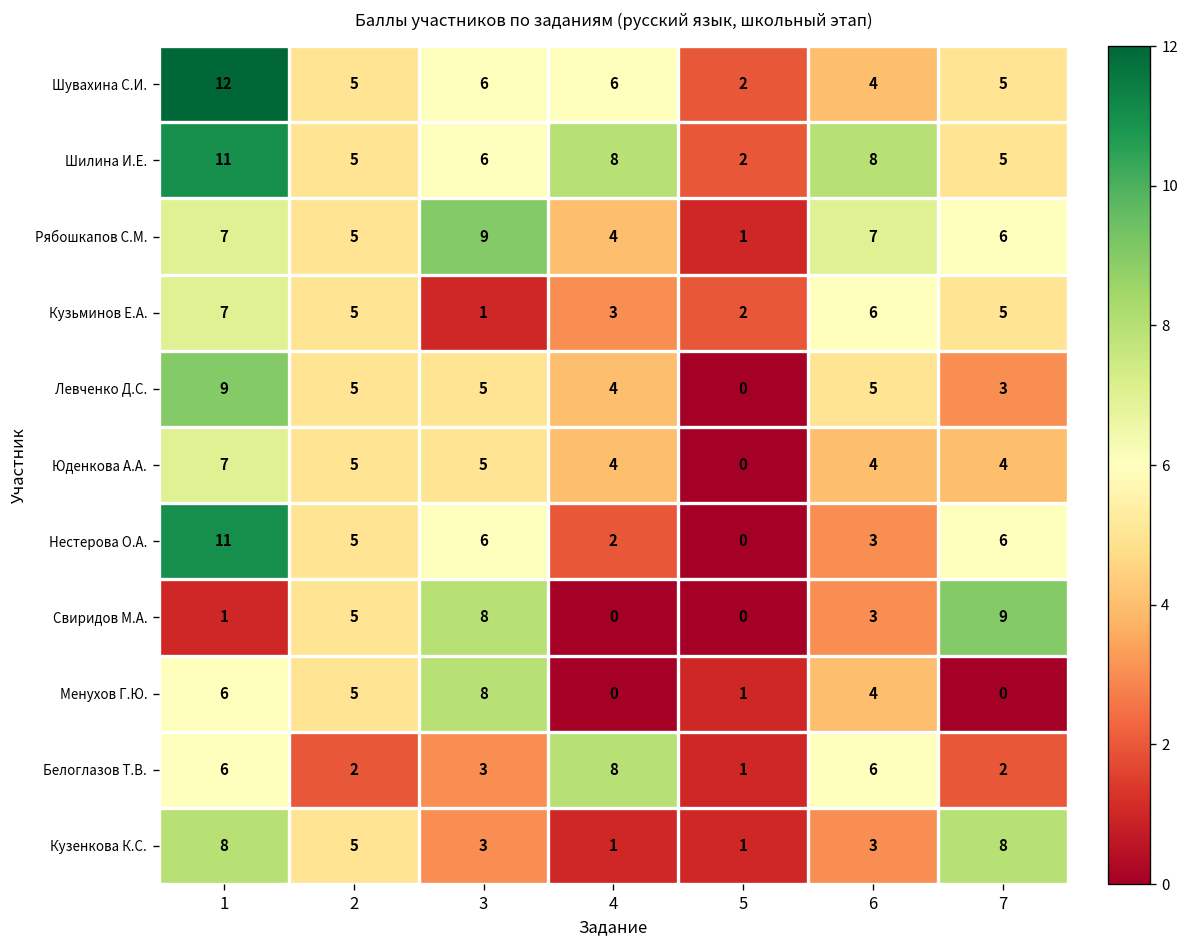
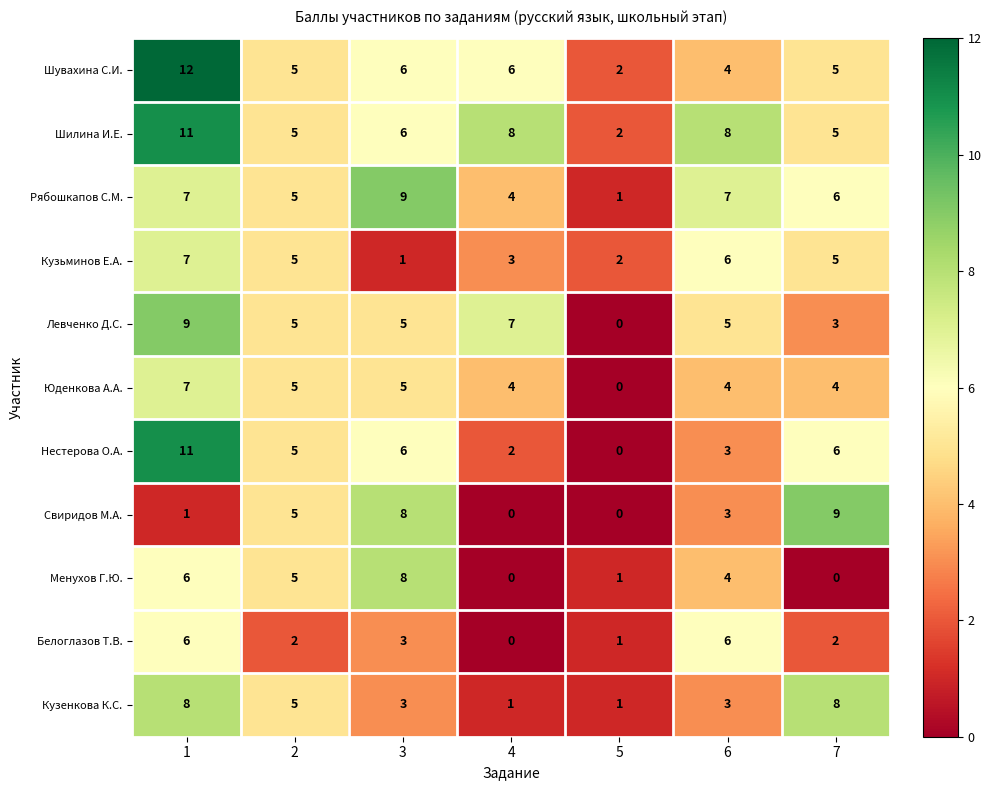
Левченко Д.С., 4: 4 -> 7
Белоглазов Т.В., 4: 8 -> 0
